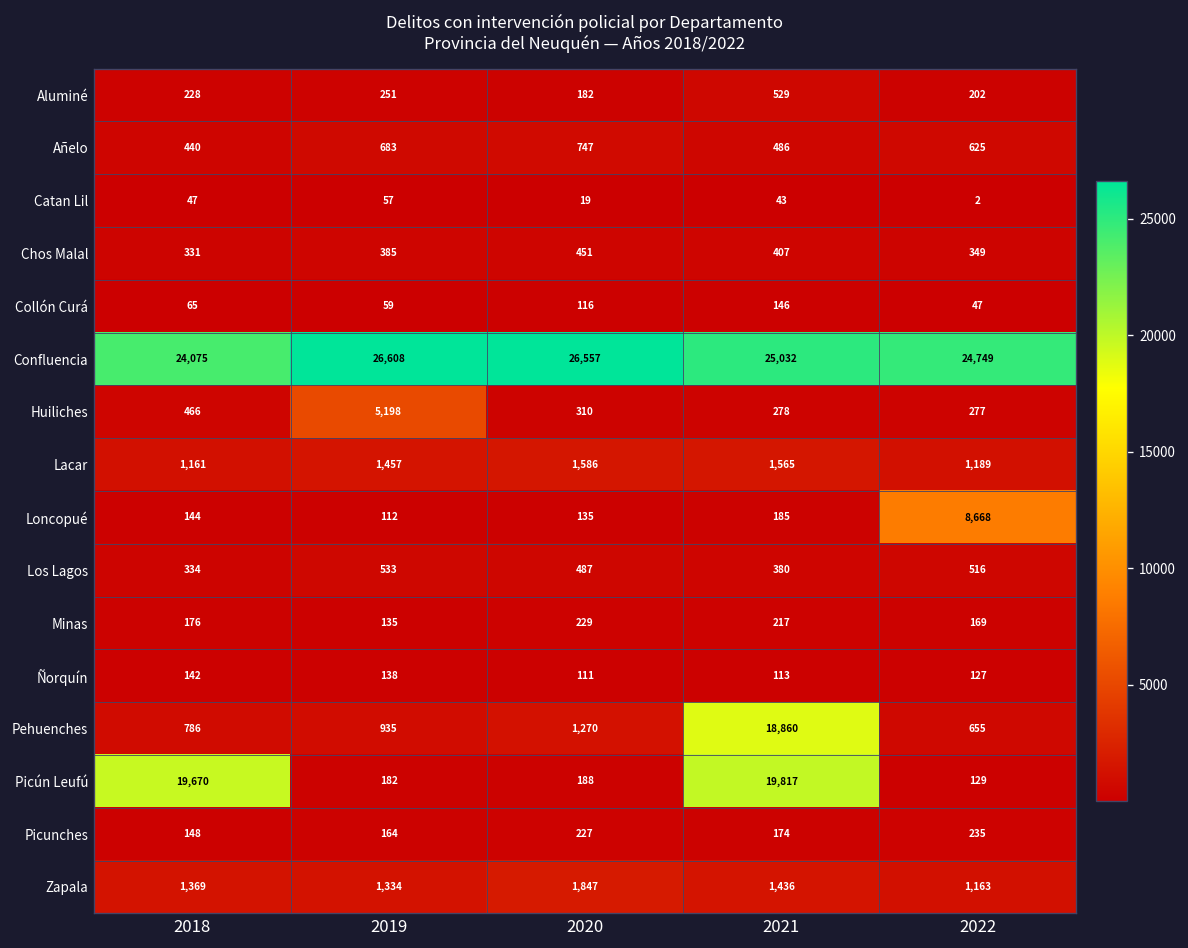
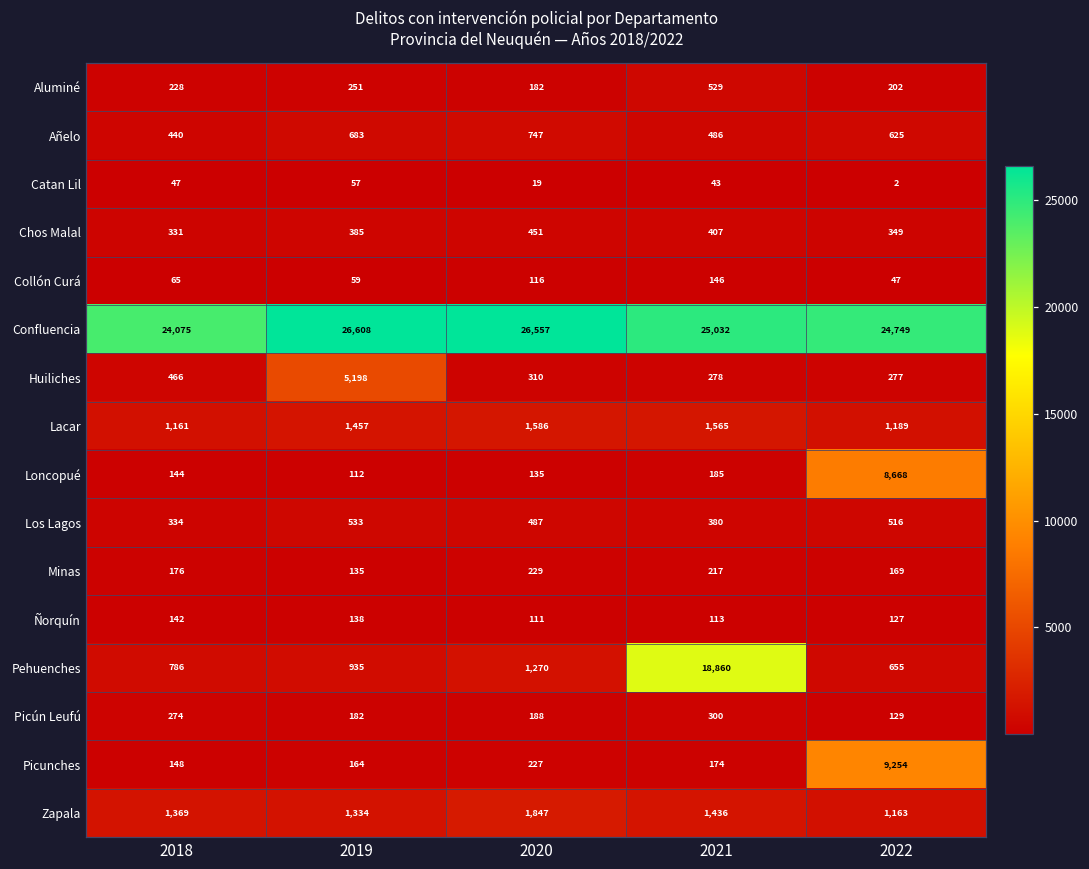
Picún Leufú, 2018: 19,670 -> 274
Picún Leufú, 2021: 19,817 -> 300
Picunches, 2022: 235 -> 9,254
